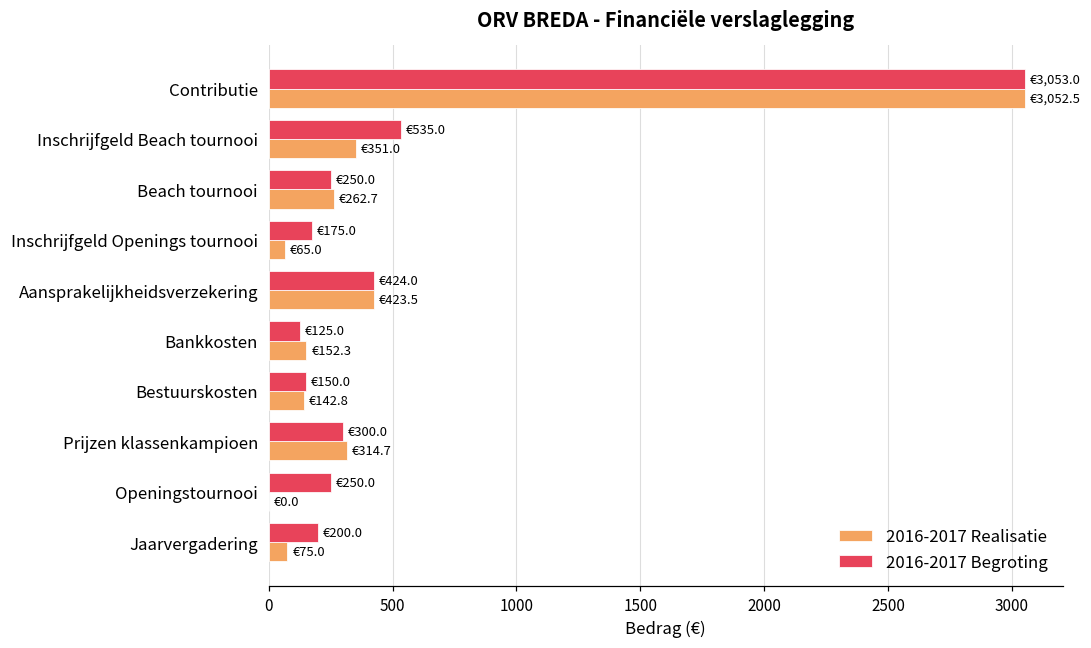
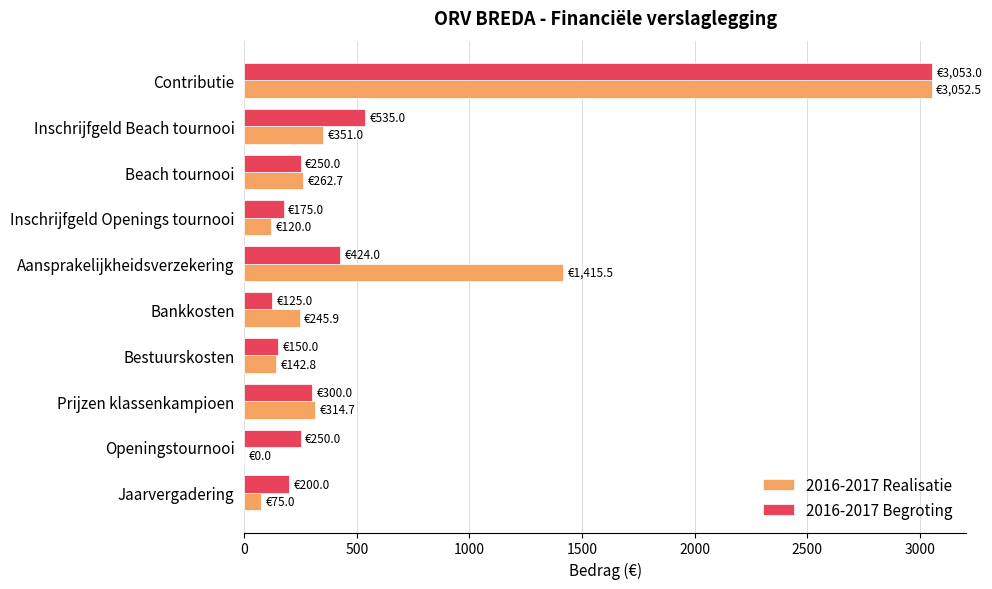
2016-2017 Realisatie, Inschrijfgeld Openings tournooi: €65.0 -> €120.0
2016-2017 Realisatie, Aansprakelijkheidsverzekering: €423.5 -> €1,415.5
2016-2017 Realisatie, Bankkosten: €152.3 -> €245.9
